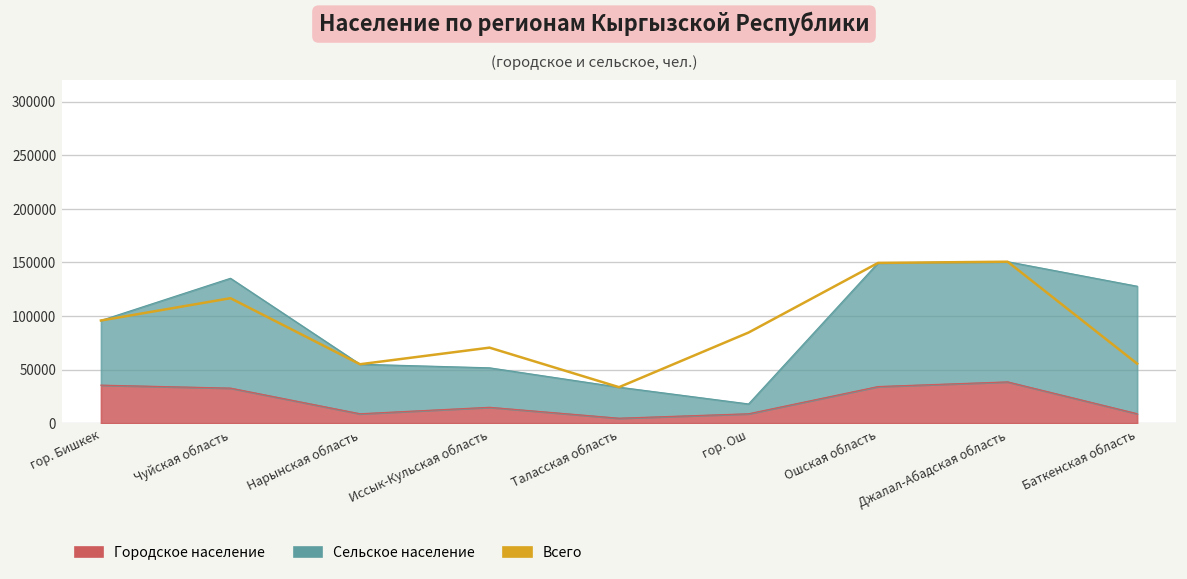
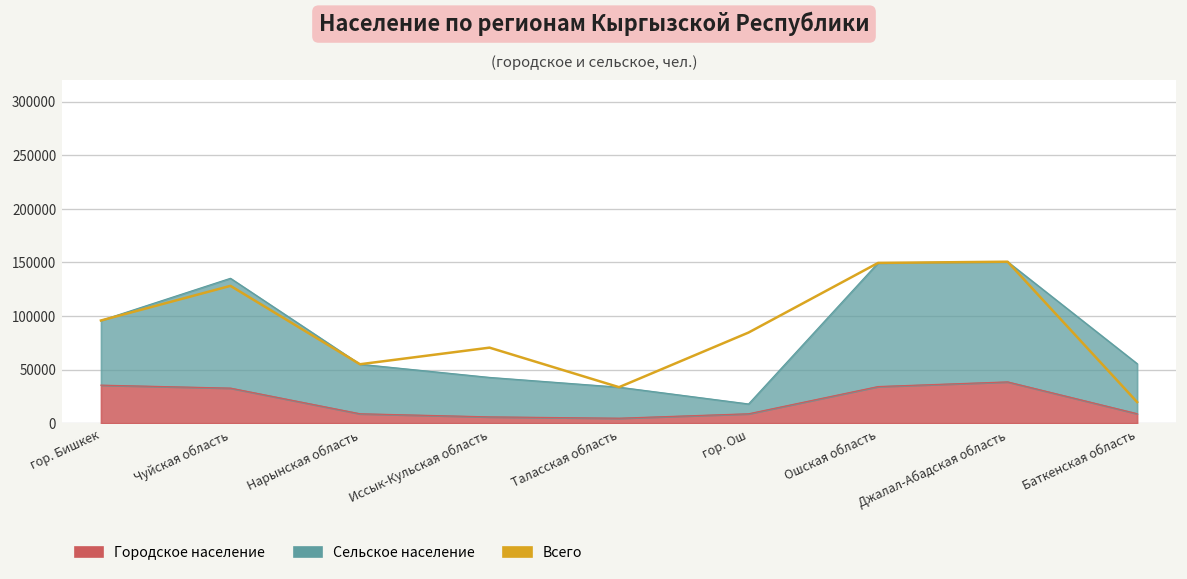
Всего, Чуйская область: 120000 -> 130000
Городское население, Иссык-Кульская область: 15000 -> 6000
Сельское население, Баткенская область: 120000 -> 50000
Всего, Баткенская область: 60000 -> 20000
